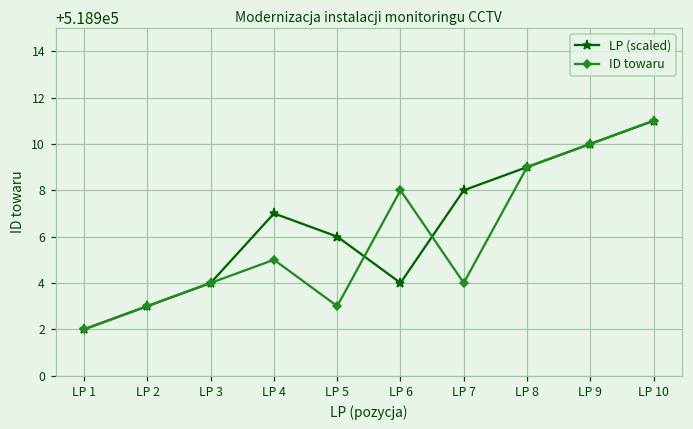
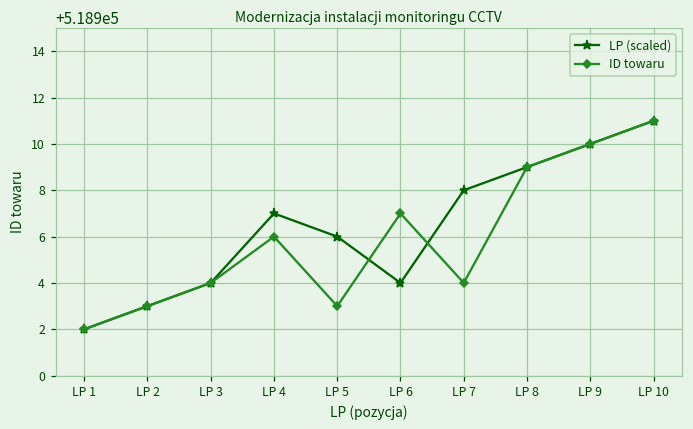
ID towaru, LP 4: 518905 -> 518906
ID towaru, LP 6: 518908 -> 518907
